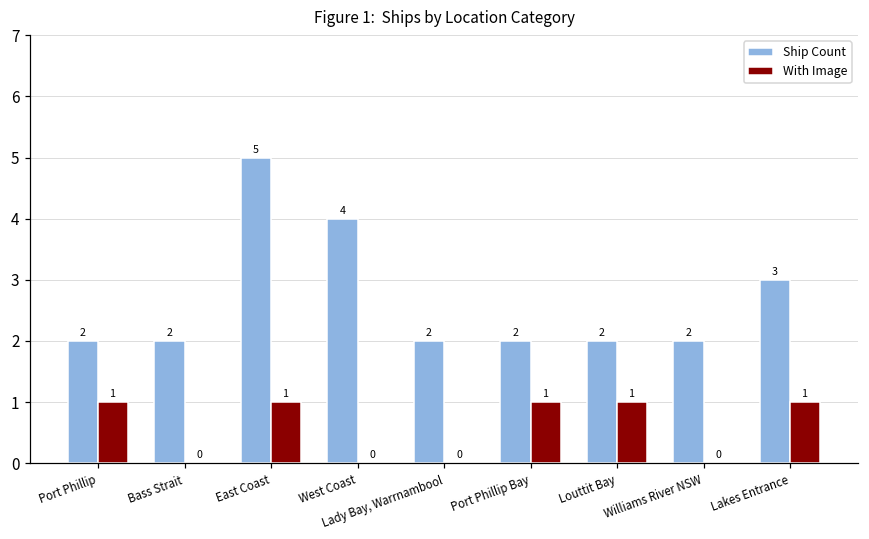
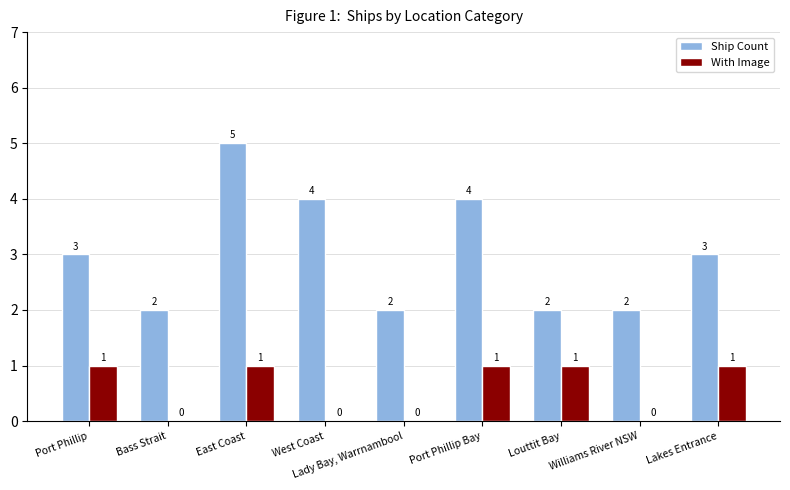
Ship Count, Port Phillip: 2 -> 3
Ship Count, Port Phillip Bay: 2 -> 4
